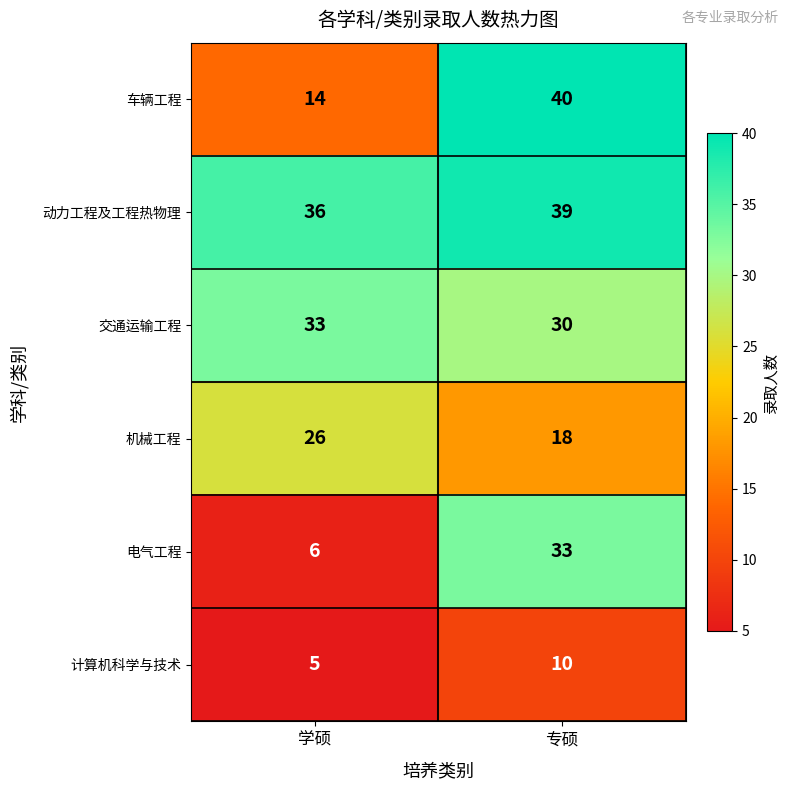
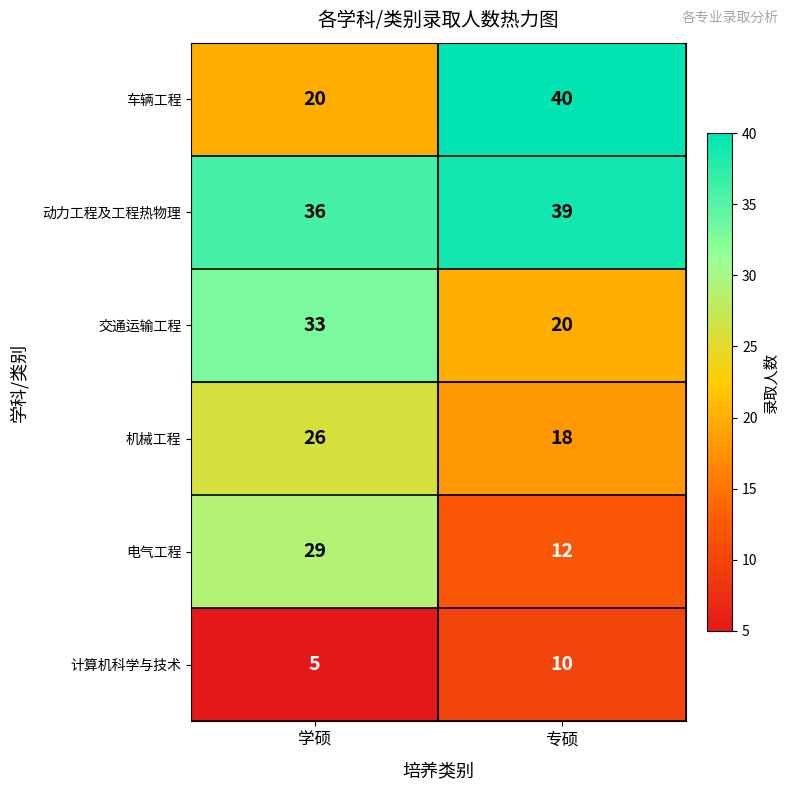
车辆工程, 学硕: 14 -> 20
交通运输工程, 专硕: 30 -> 20
电气工程, 学硕: 6 -> 29
电气工程, 专硕: 33 -> 12
